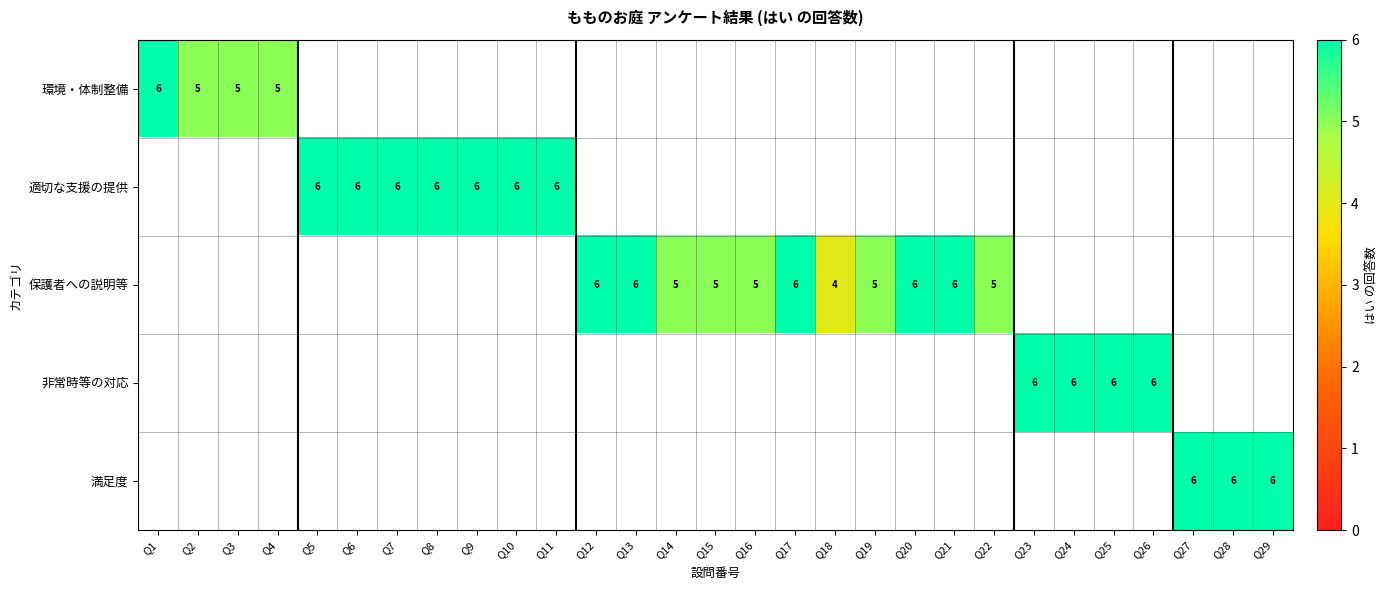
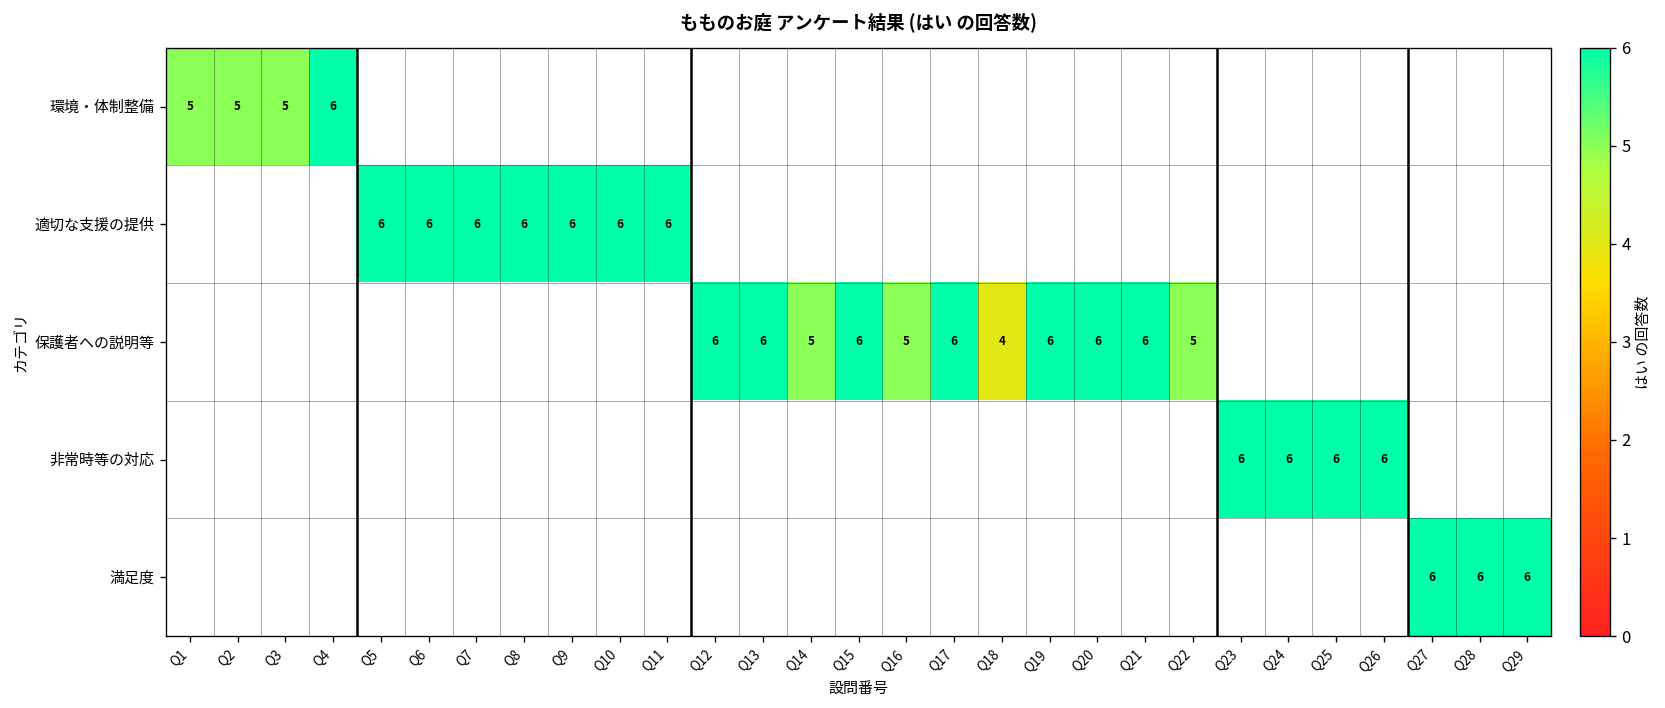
環境・体制整備, Q1: 6 -> 5
環境・体制整備, Q4: 5 -> 6
保護者への説明等, Q15: 5 -> 6
保護者への説明等, Q19: 5 -> 6
